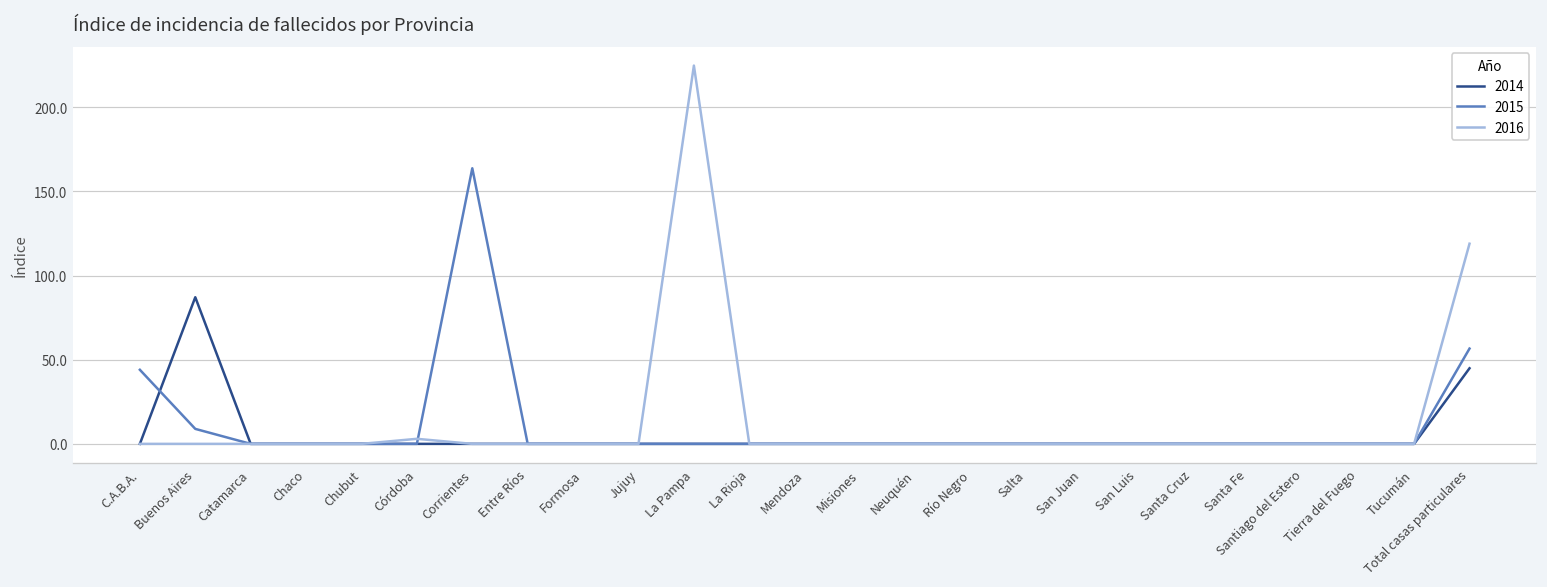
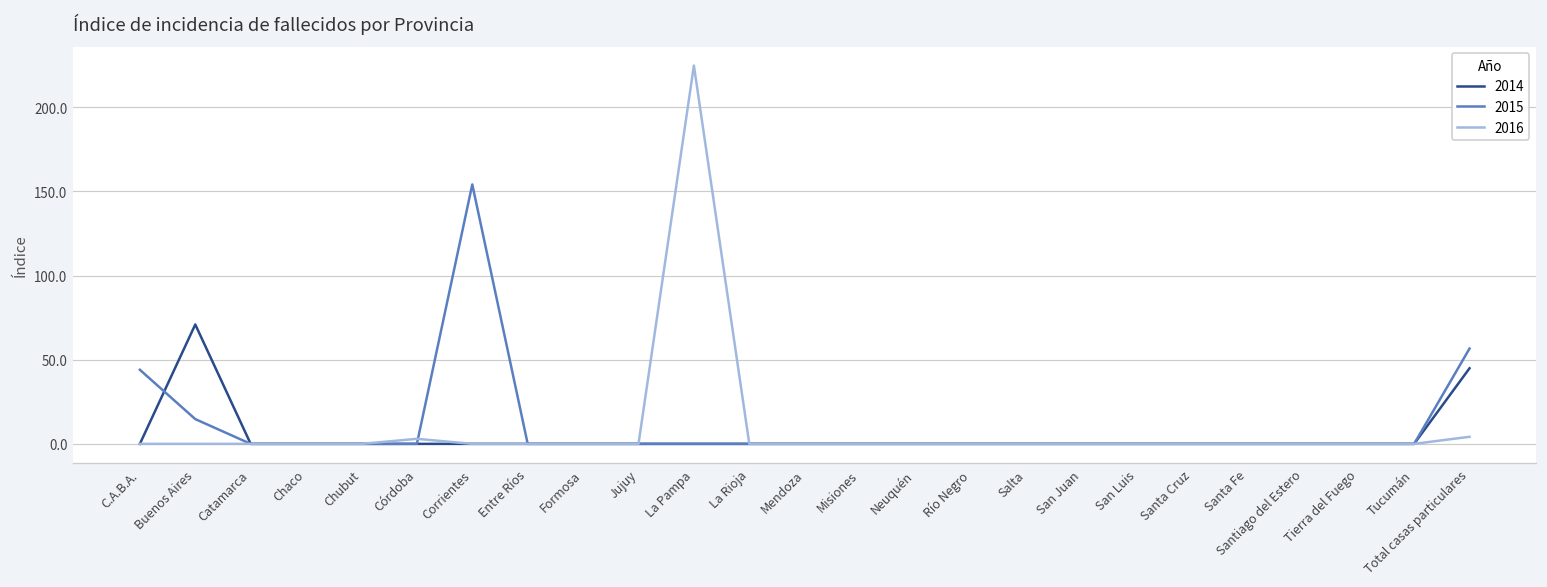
2014, Buenos Aires: 87 -> 71
2015, Buenos Aires: 9 -> 15
2015, Corrientes: 164 -> 154
2016, Total casas particulares: 119 -> 4
